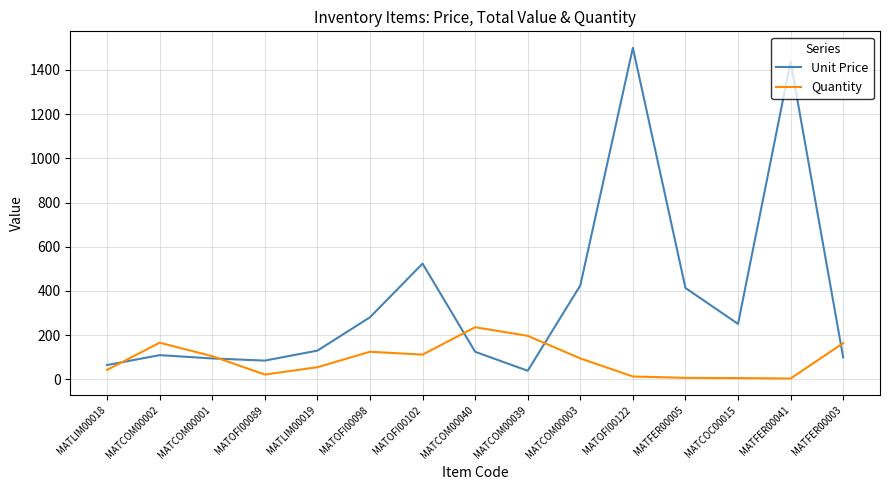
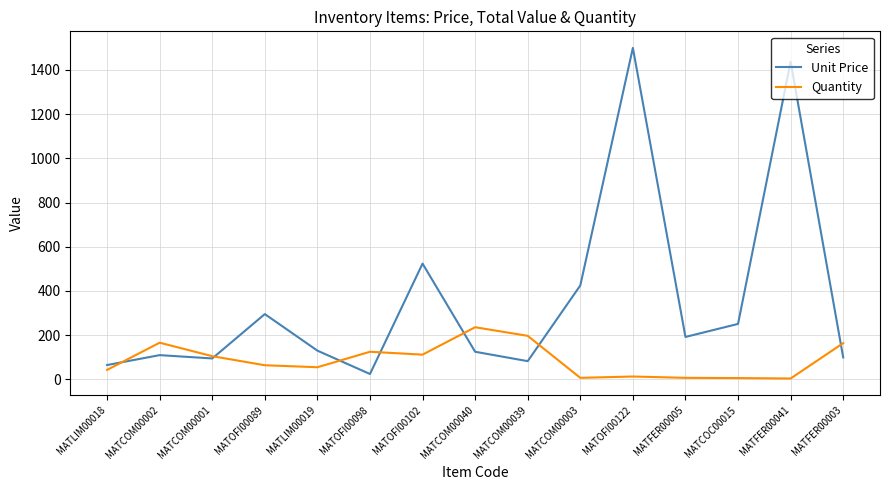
Unit Price, MATOFI00089: 90 -> 300
Quantity, MATOFI00089: 20 -> 60
Unit Price, MATOFI00098: 280 -> 20
Unit Price, MATCOM00039: 40 -> 80
Quantity, MATCOM00003: 100 -> 10
Unit Price, MATFER00005: 410 -> 190
